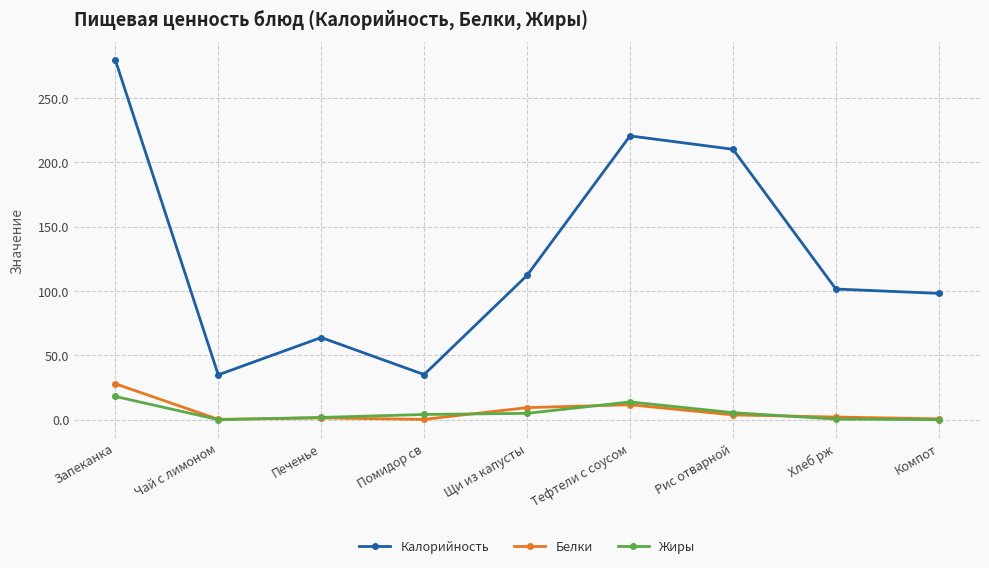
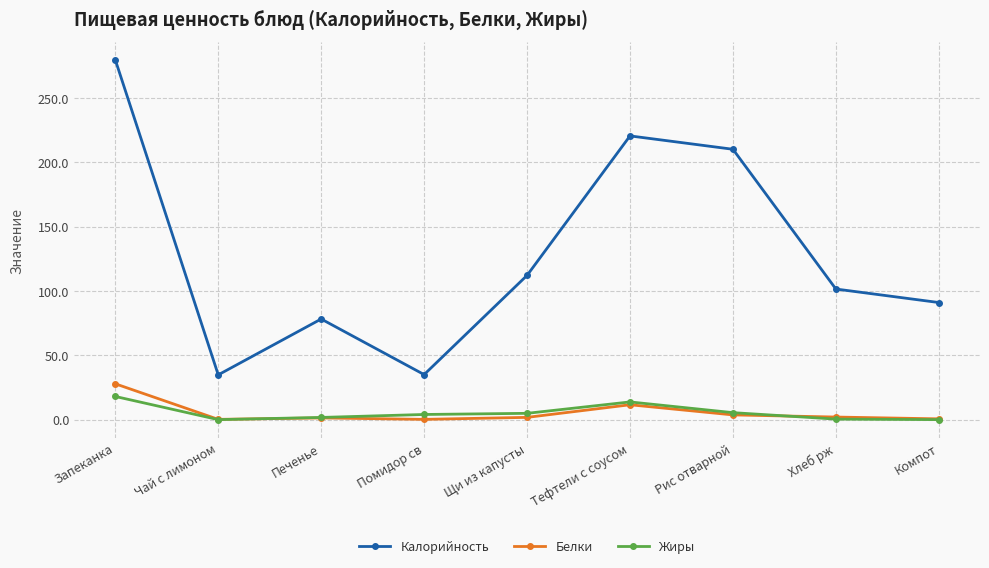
Калорийность, Печенье: 64 -> 78
Белки, Щи из капусты: 9 -> 2
Калорийность, Компот: 98 -> 91
